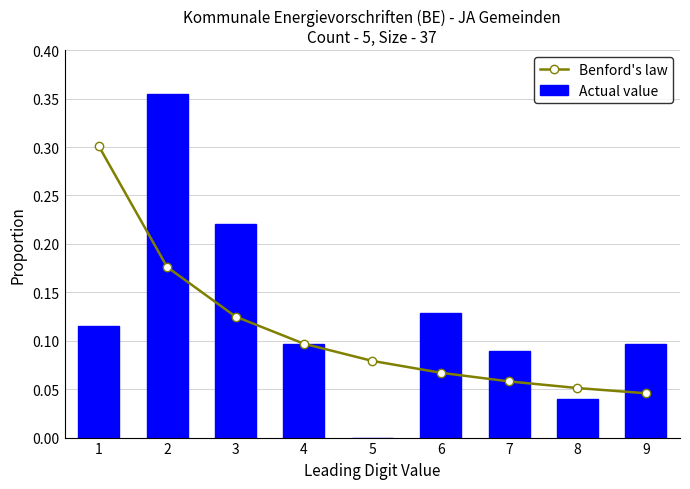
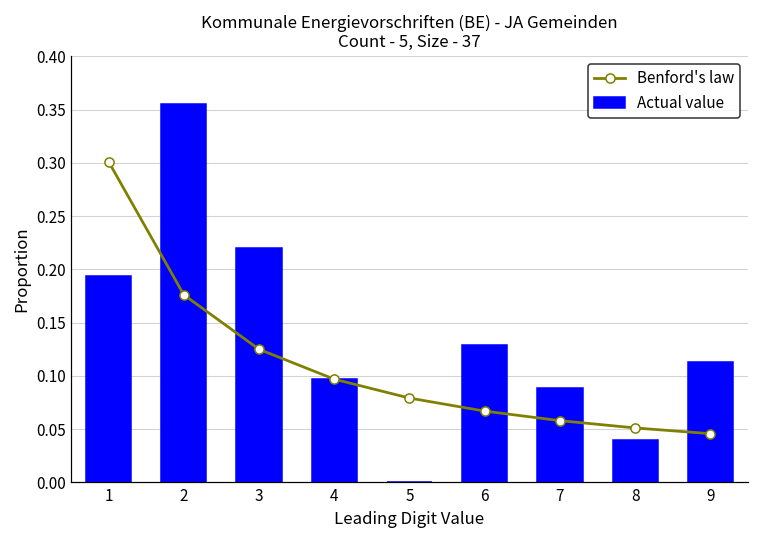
Actual value, 1: 0.12 -> 0.19
Actual value, 9: 0.10 -> 0.11
